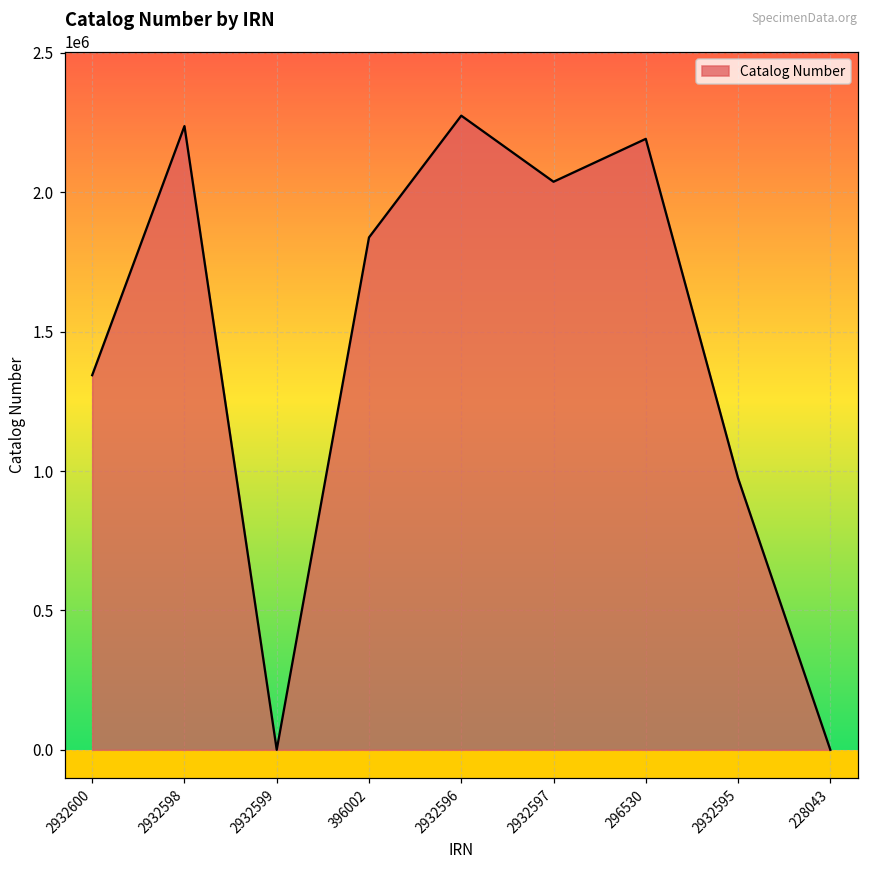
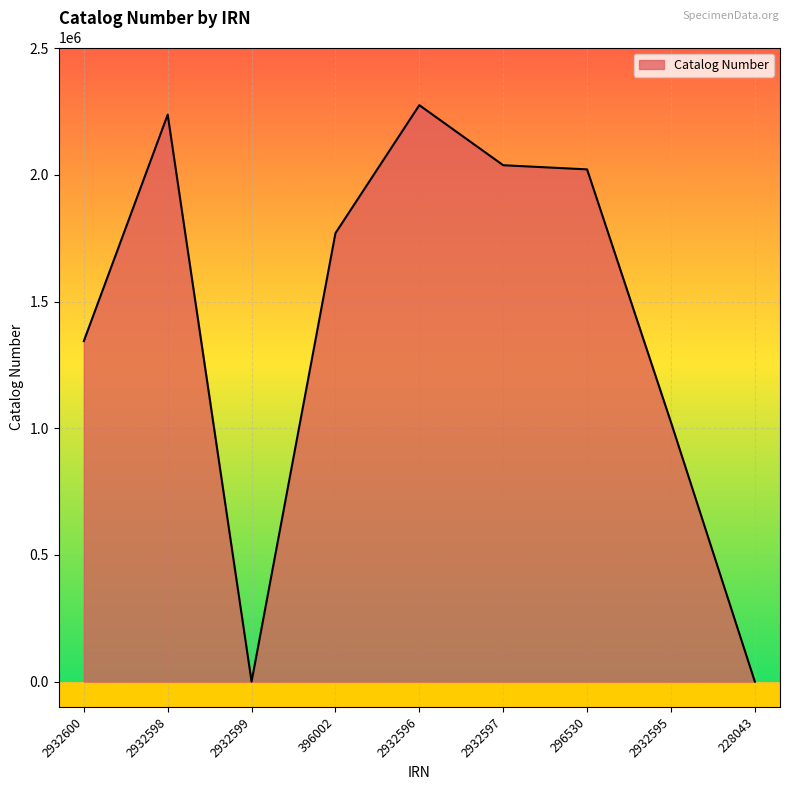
396002: 1840000 -> 1770000
296530: 2190000 -> 2020000
2932595: 970000 -> 1020000
